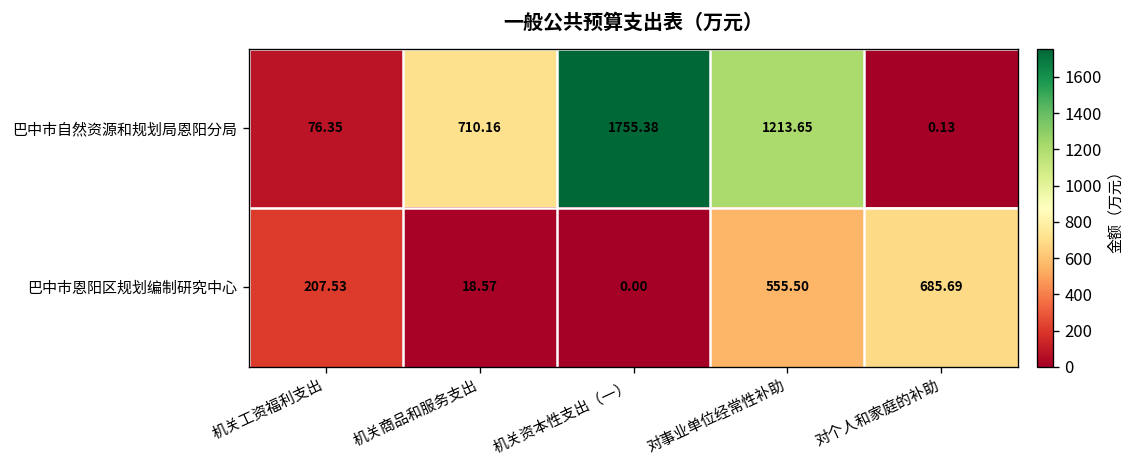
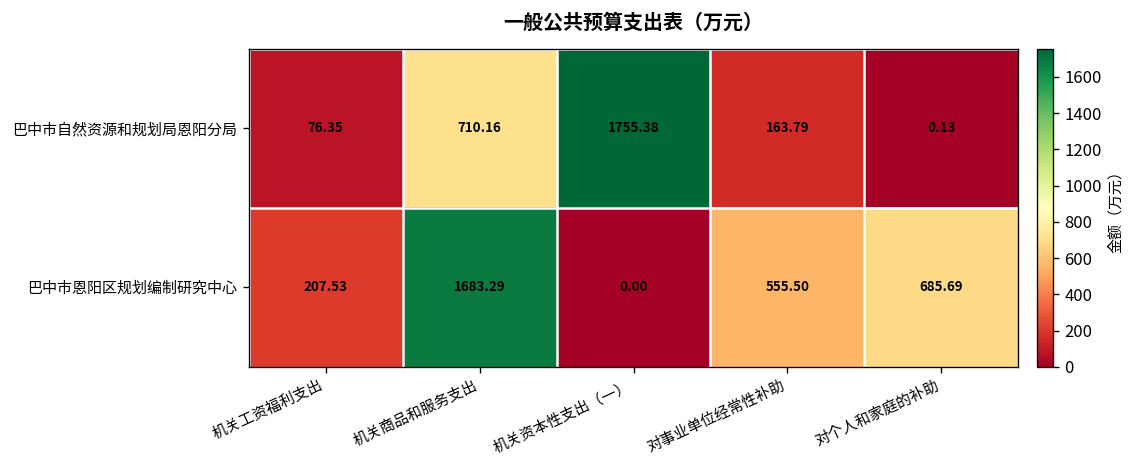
巴中市自然资源和规划局恩阳分局, 对事业单位经常性补助: 1213.65 -> 163.79
巴中市恩阳区规划编制研究中心, 机关商品和服务支出: 18.57 -> 1683.29
